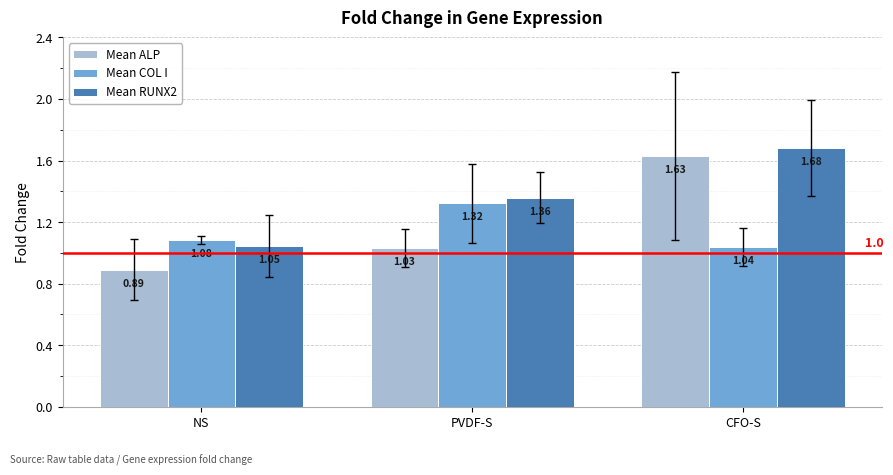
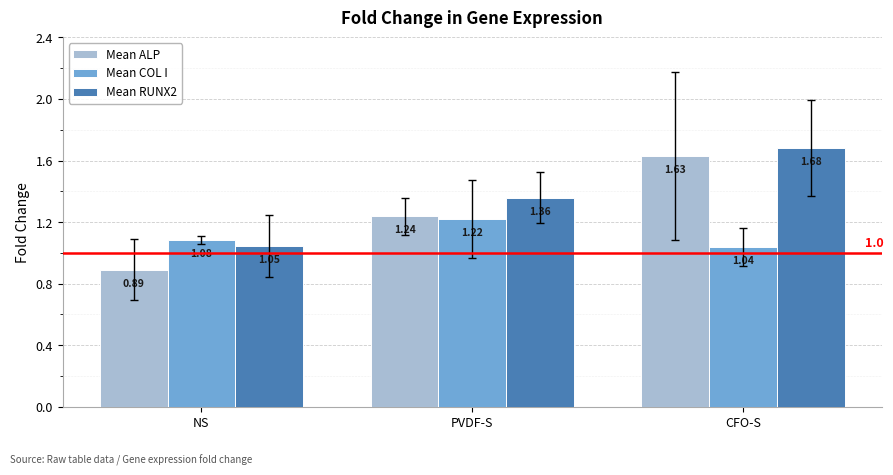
Mean ALP, PVDF-S: 1.03 -> 1.24
Mean COL I, PVDF-S: 1.32 -> 1.22
